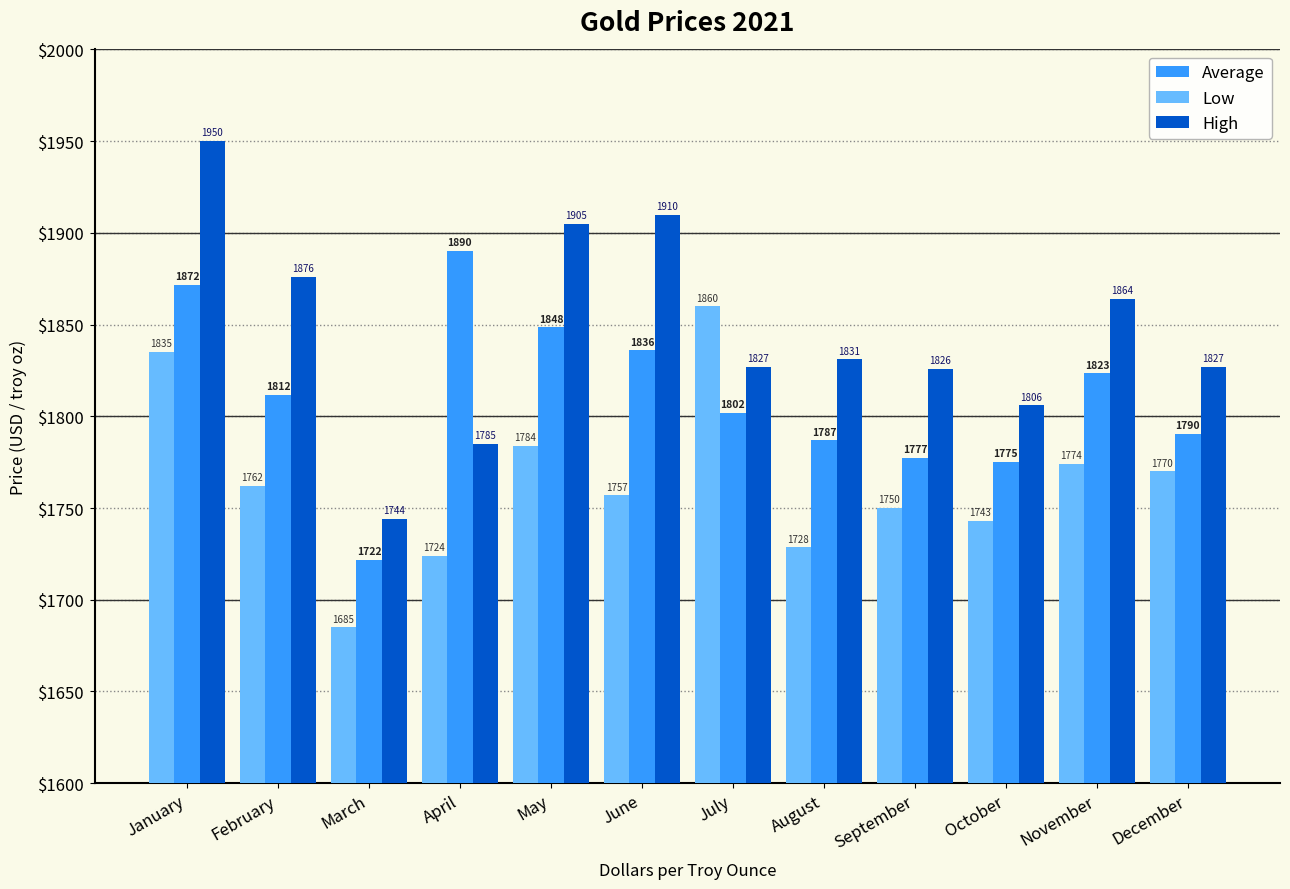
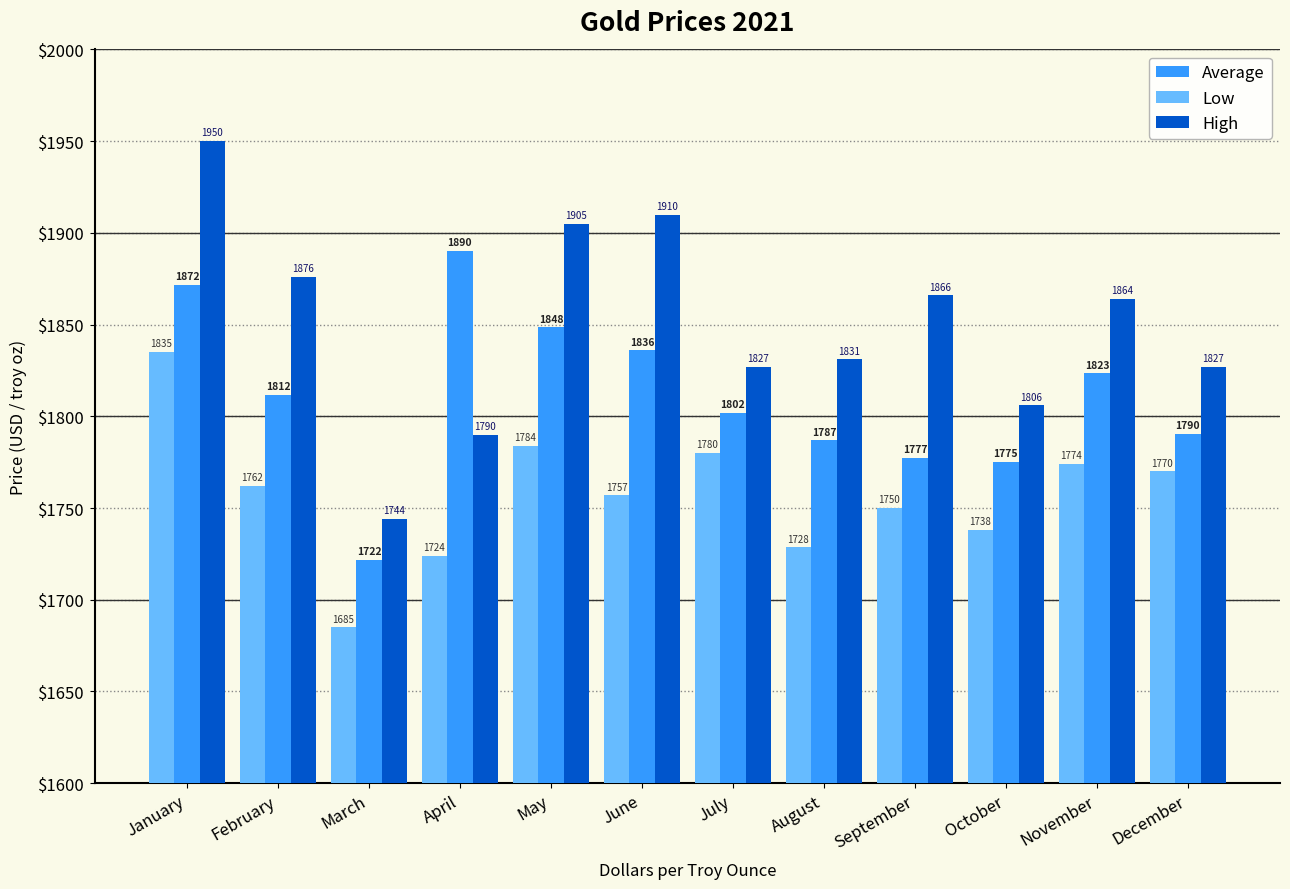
High, April: 1785 -> 1790
Low, July: 1860 -> 1780
High, September: 1826 -> 1866
Low, October: 1743 -> 1738
